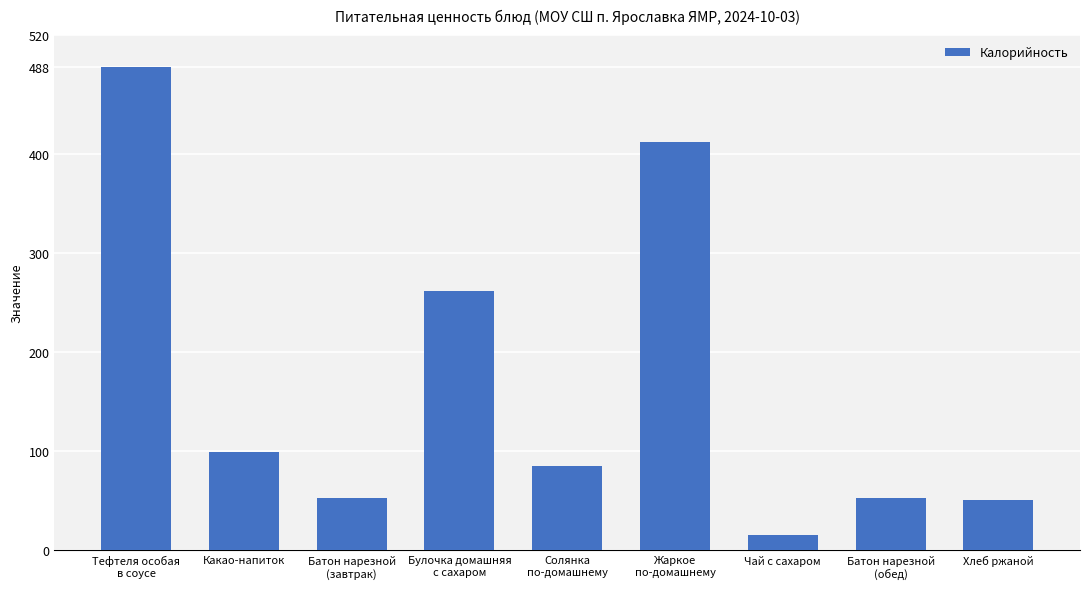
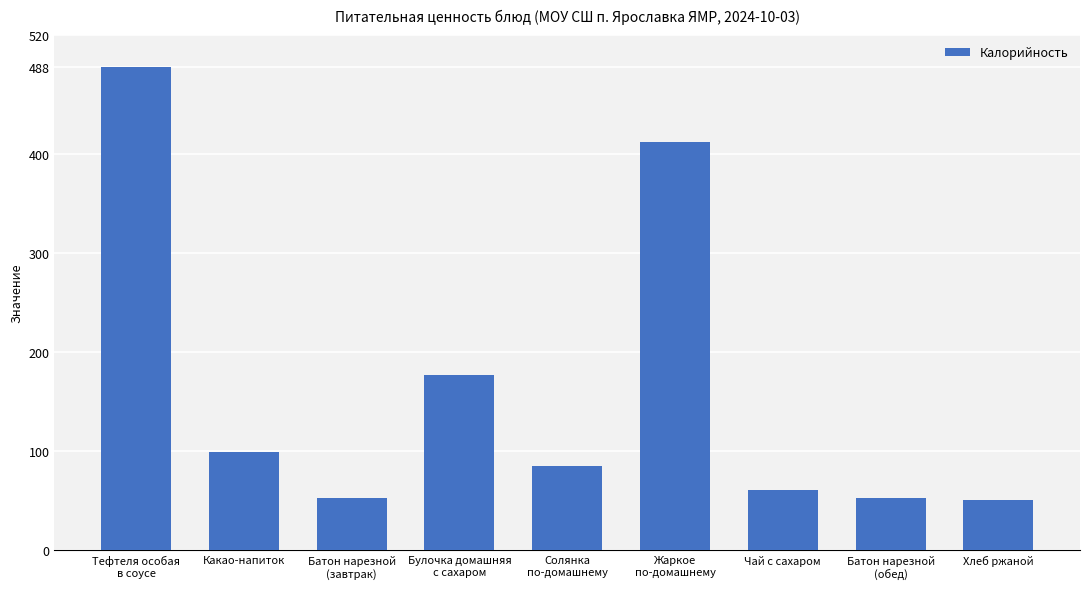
Булочка домашняя с сахаром: 260 -> 180
Чай с сахаром: 10 -> 60
